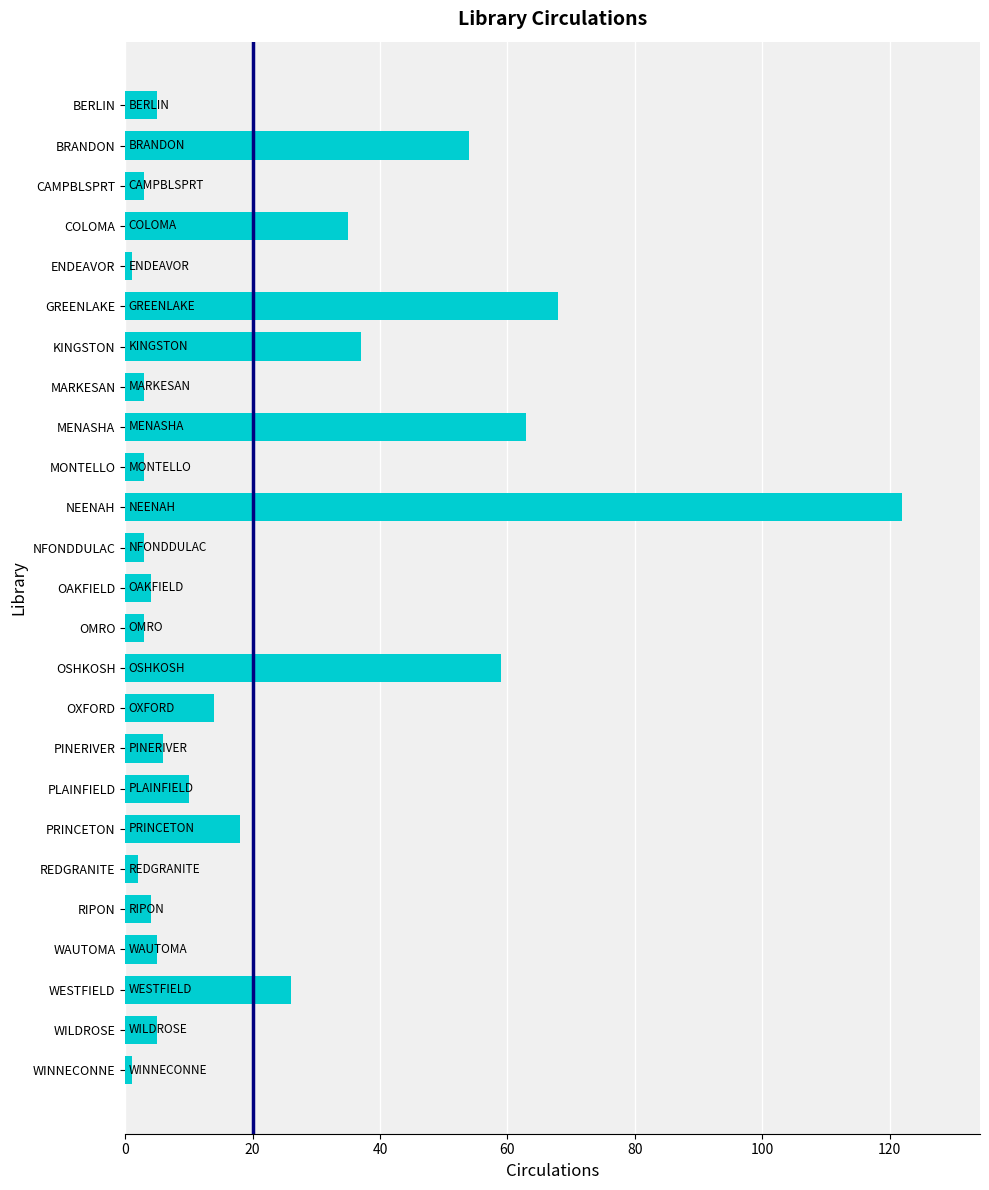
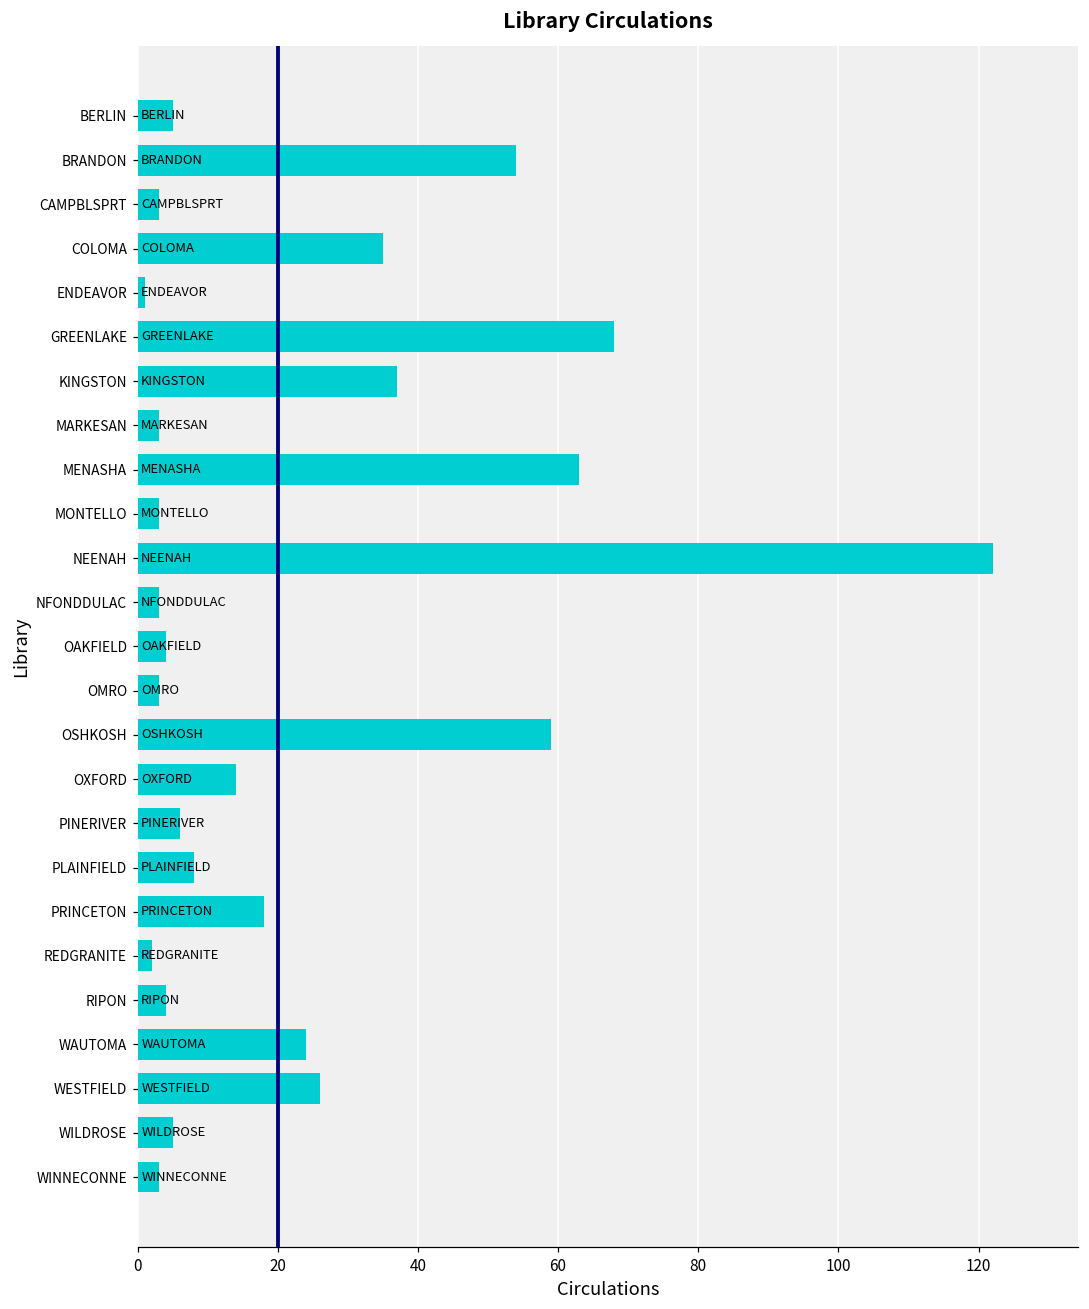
PLAINFIELD: 10 -> 8
WAUTOMA: 5 -> 24
WINNECONNE: 1 -> 3
